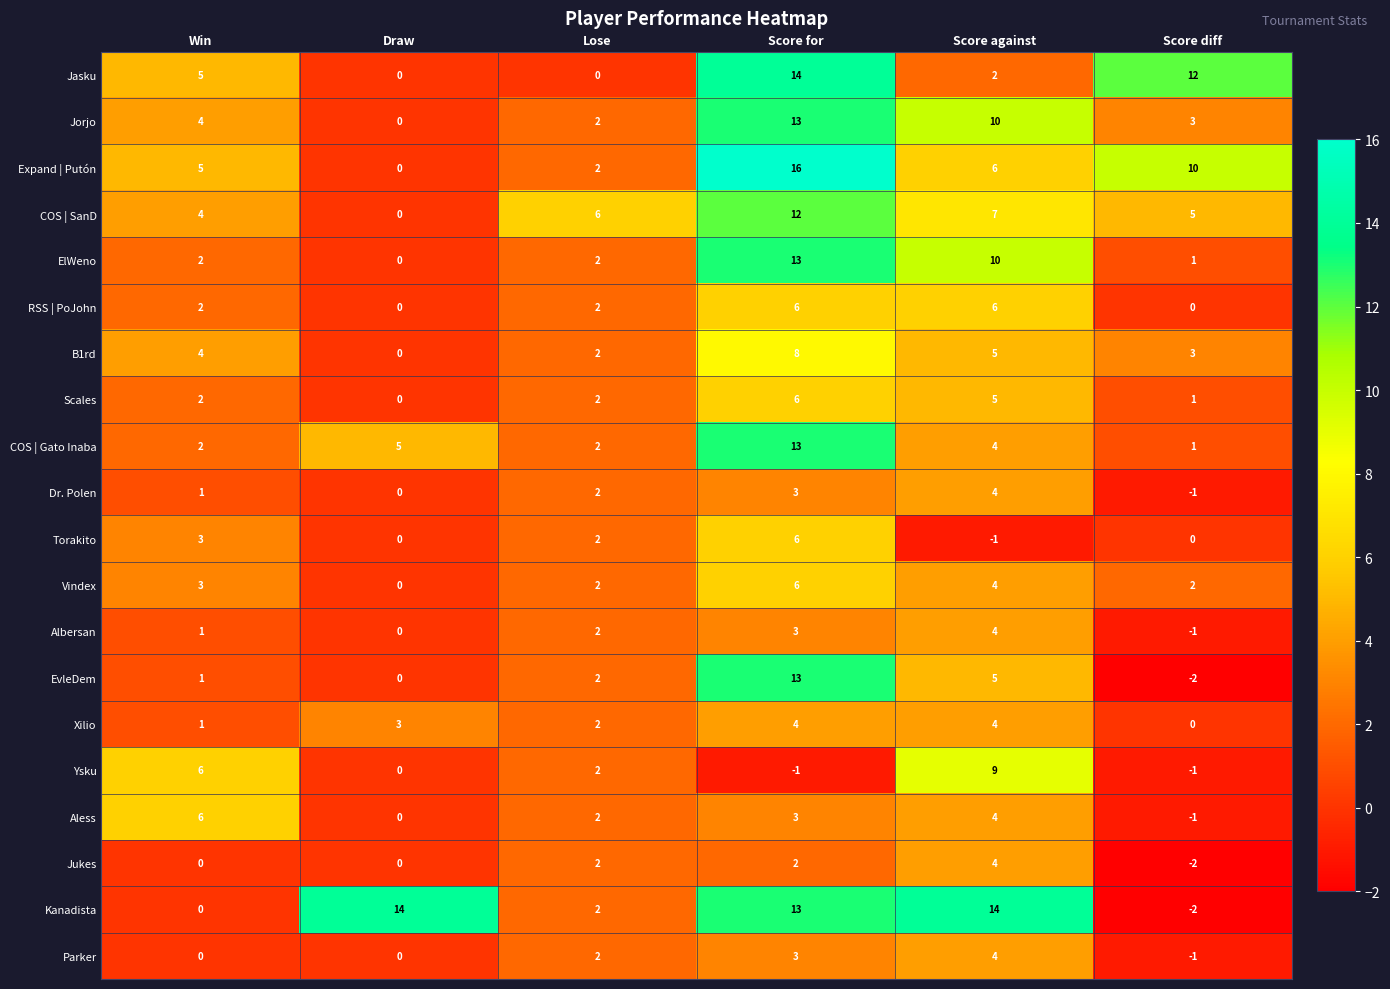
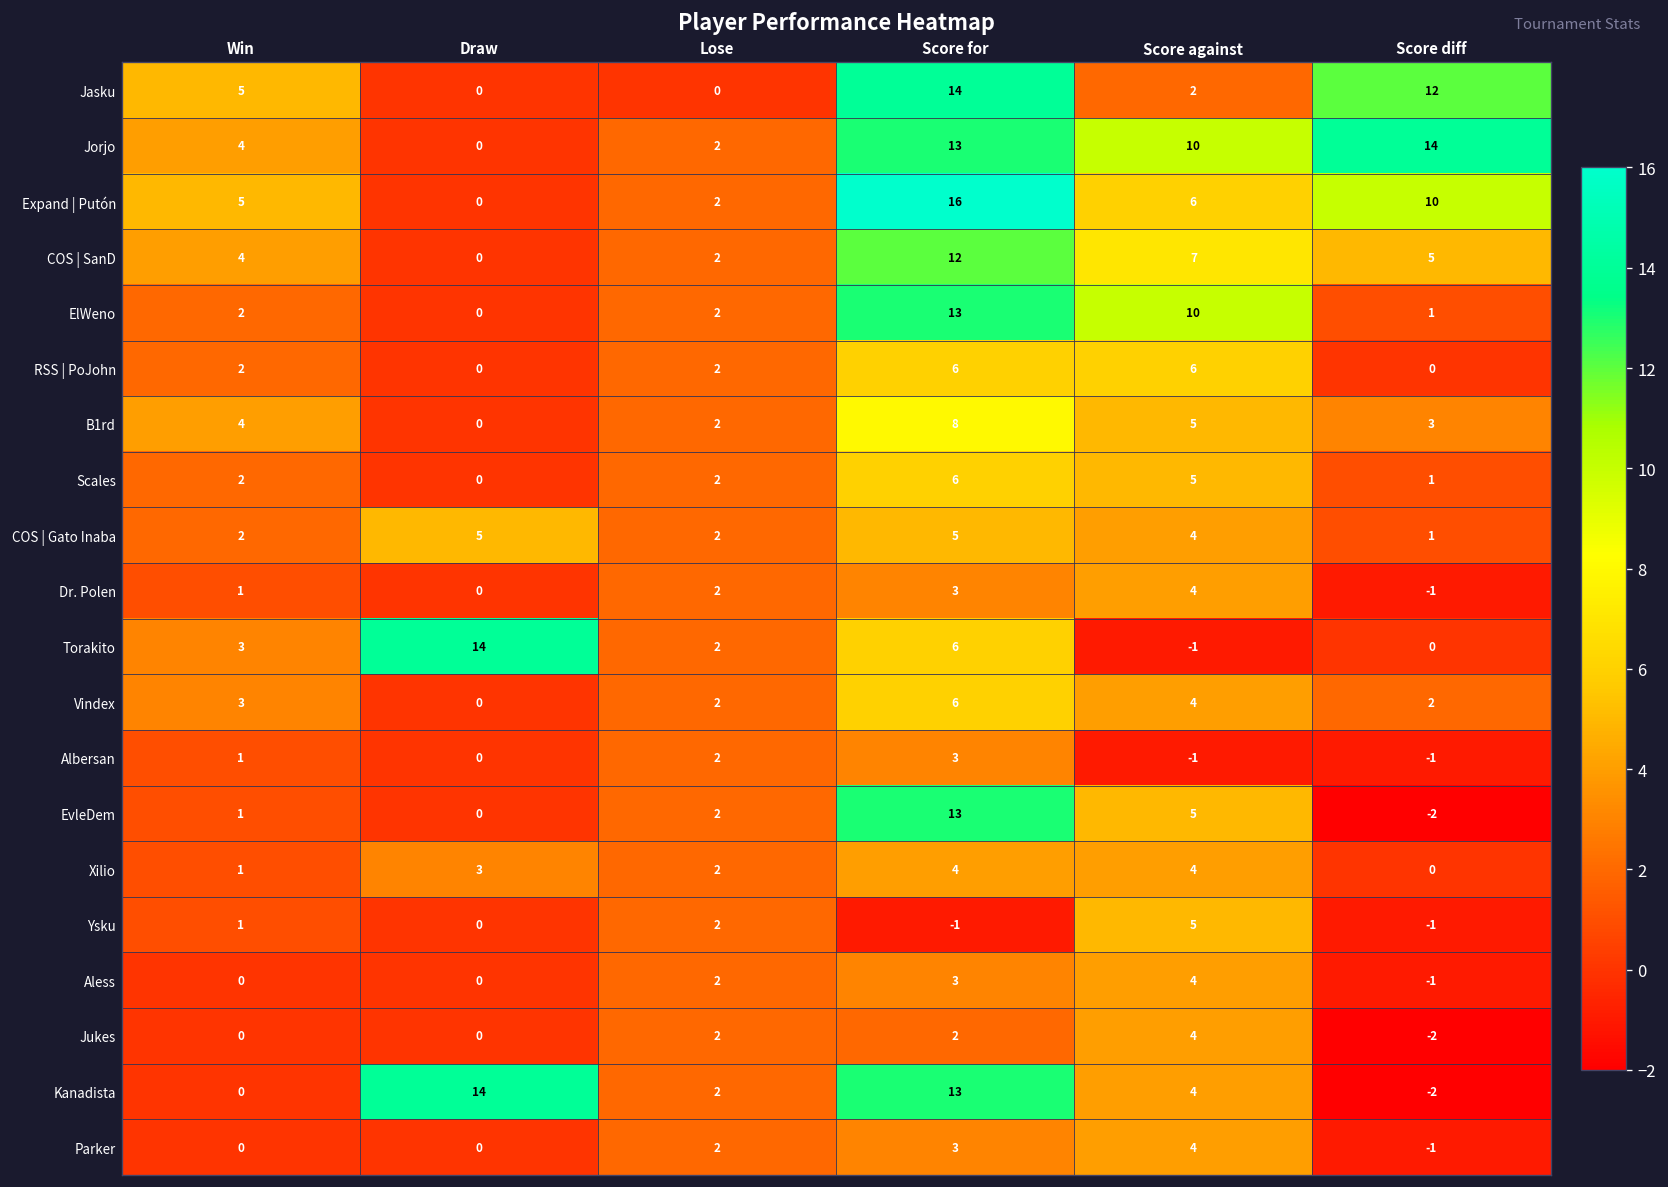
Jorjo, Score diff: 3 -> 14
COS | SanD, Lose: 6 -> 2
COS | Gato Inaba, Score for: 13 -> 5
Torakito, Draw: 0 -> 14
Albersan, Score against: 4 -> -1
Ysku, Win: 6 -> 1
Ysku, Score against: 9 -> 5
Aless, Win: 6 -> 0
Kanadista, Score against: 14 -> 4
